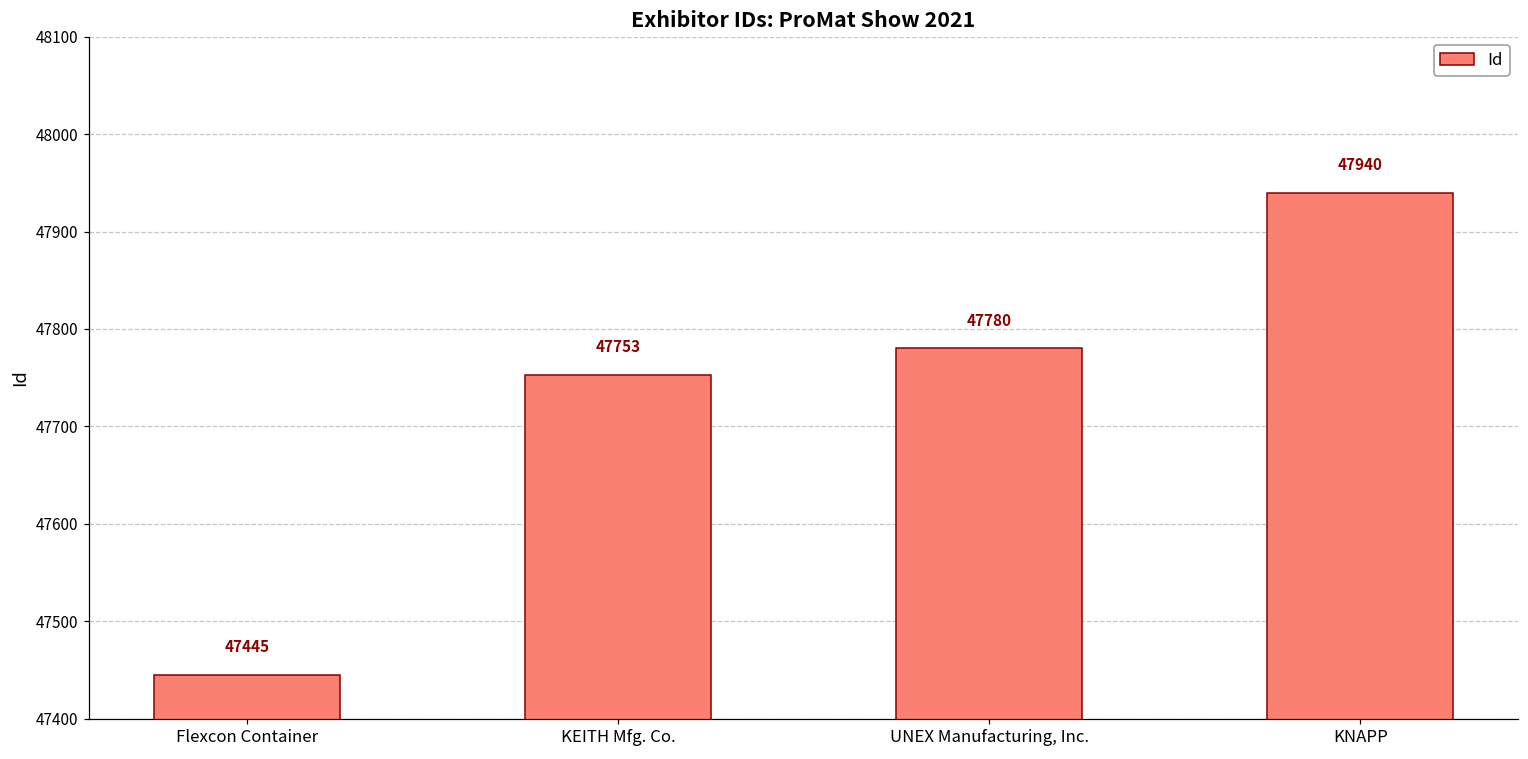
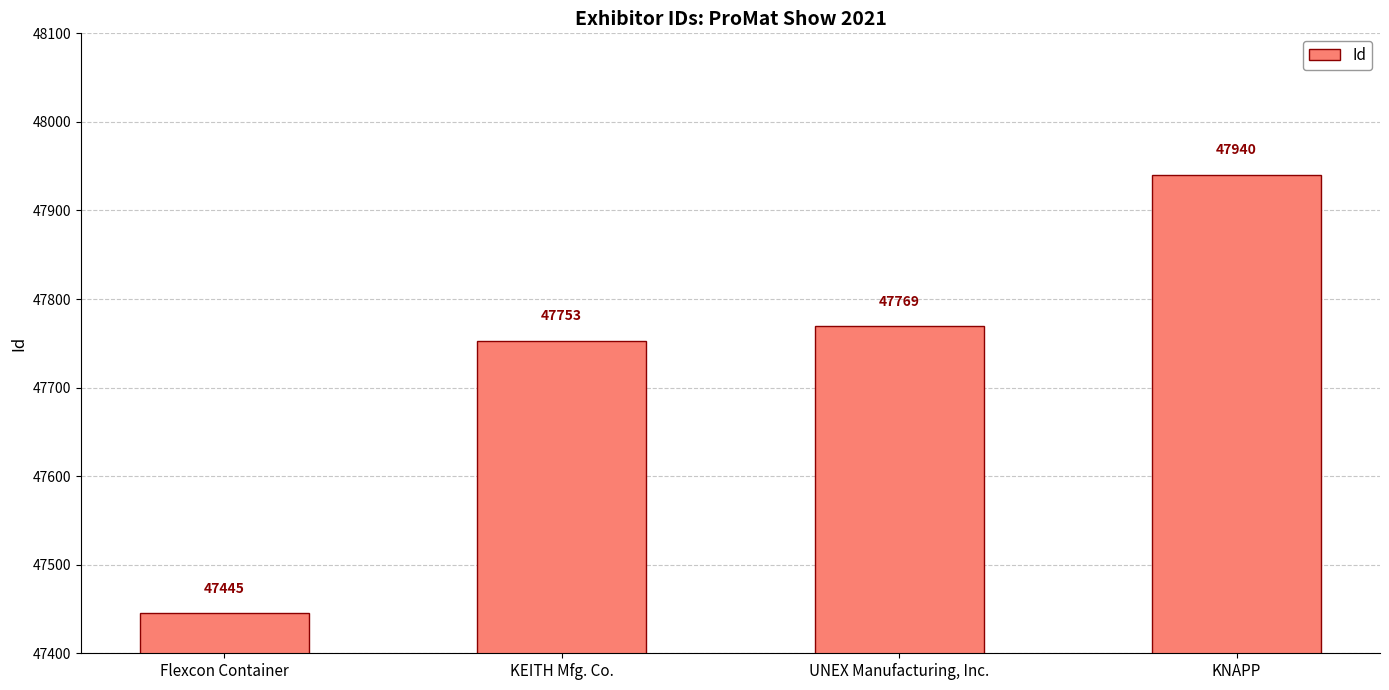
UNEX Manufacturing, Inc.: 47780 -> 47769
